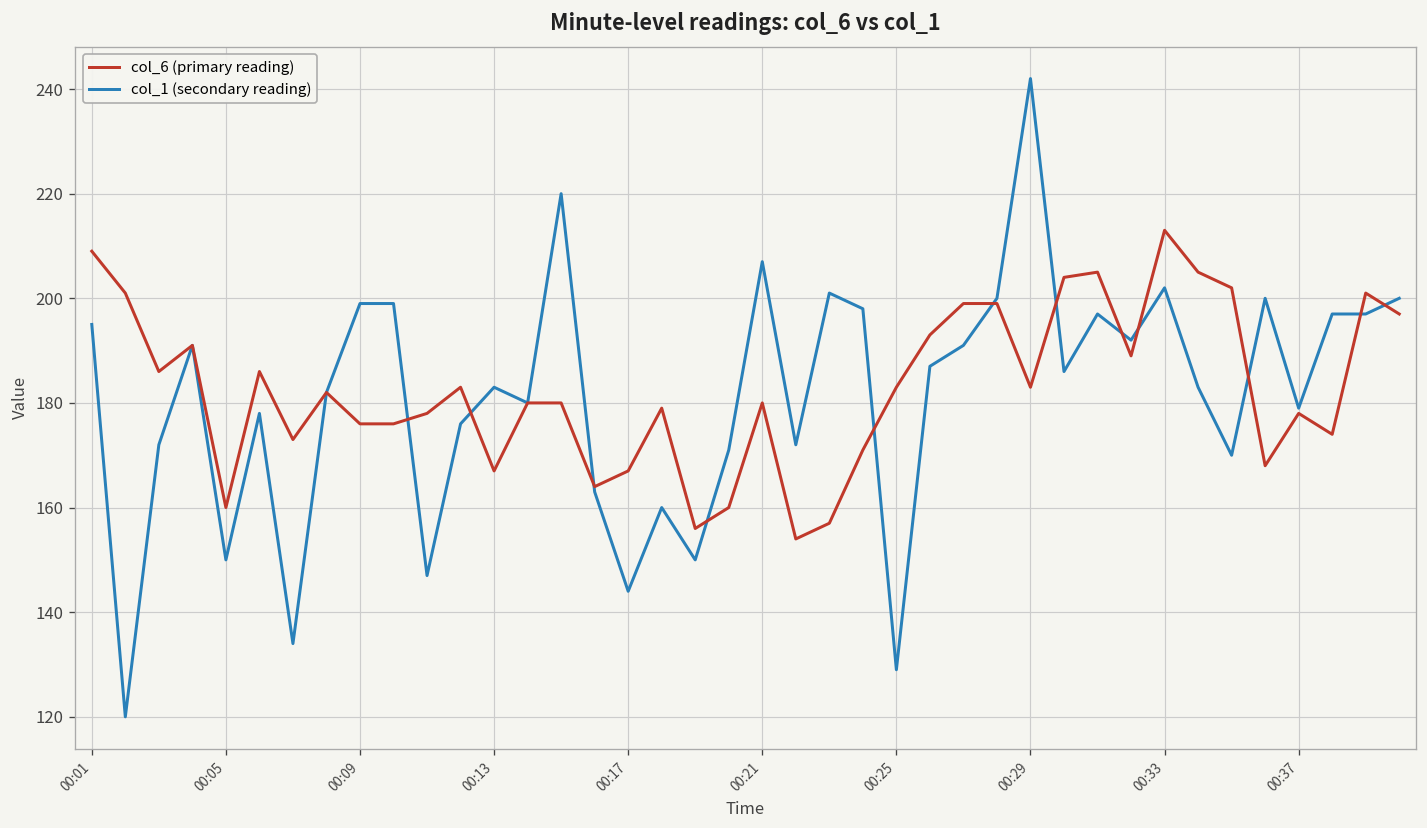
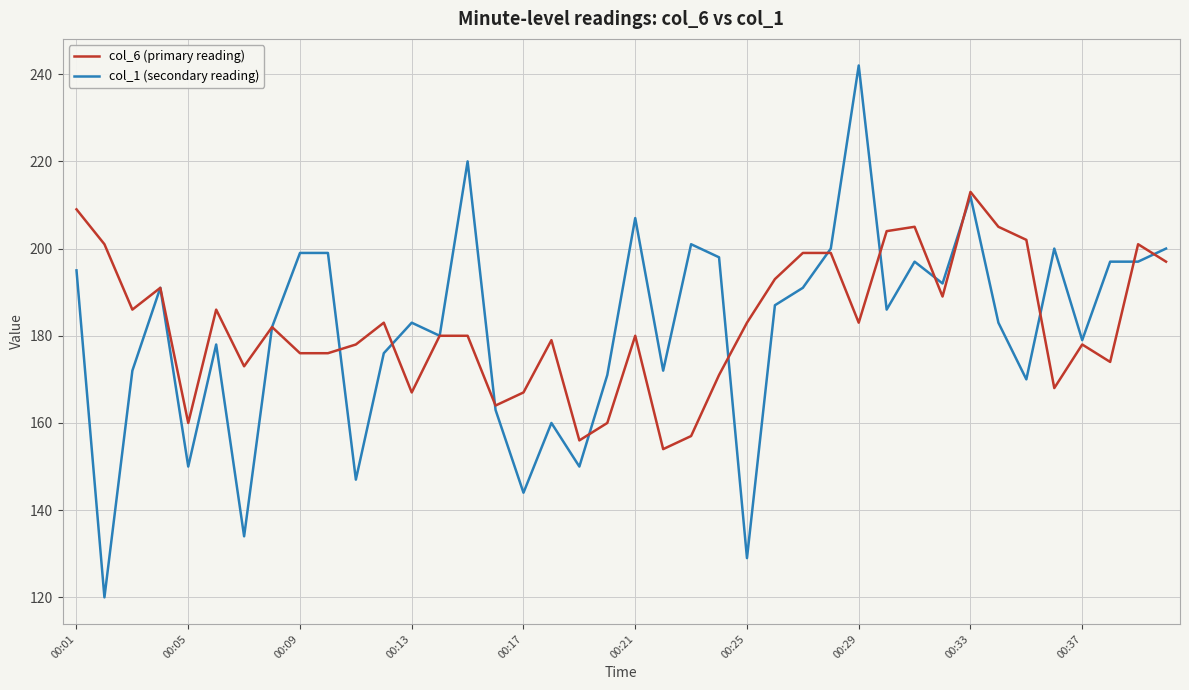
col_1 (secondary reading), 00:33: 202 -> 212
